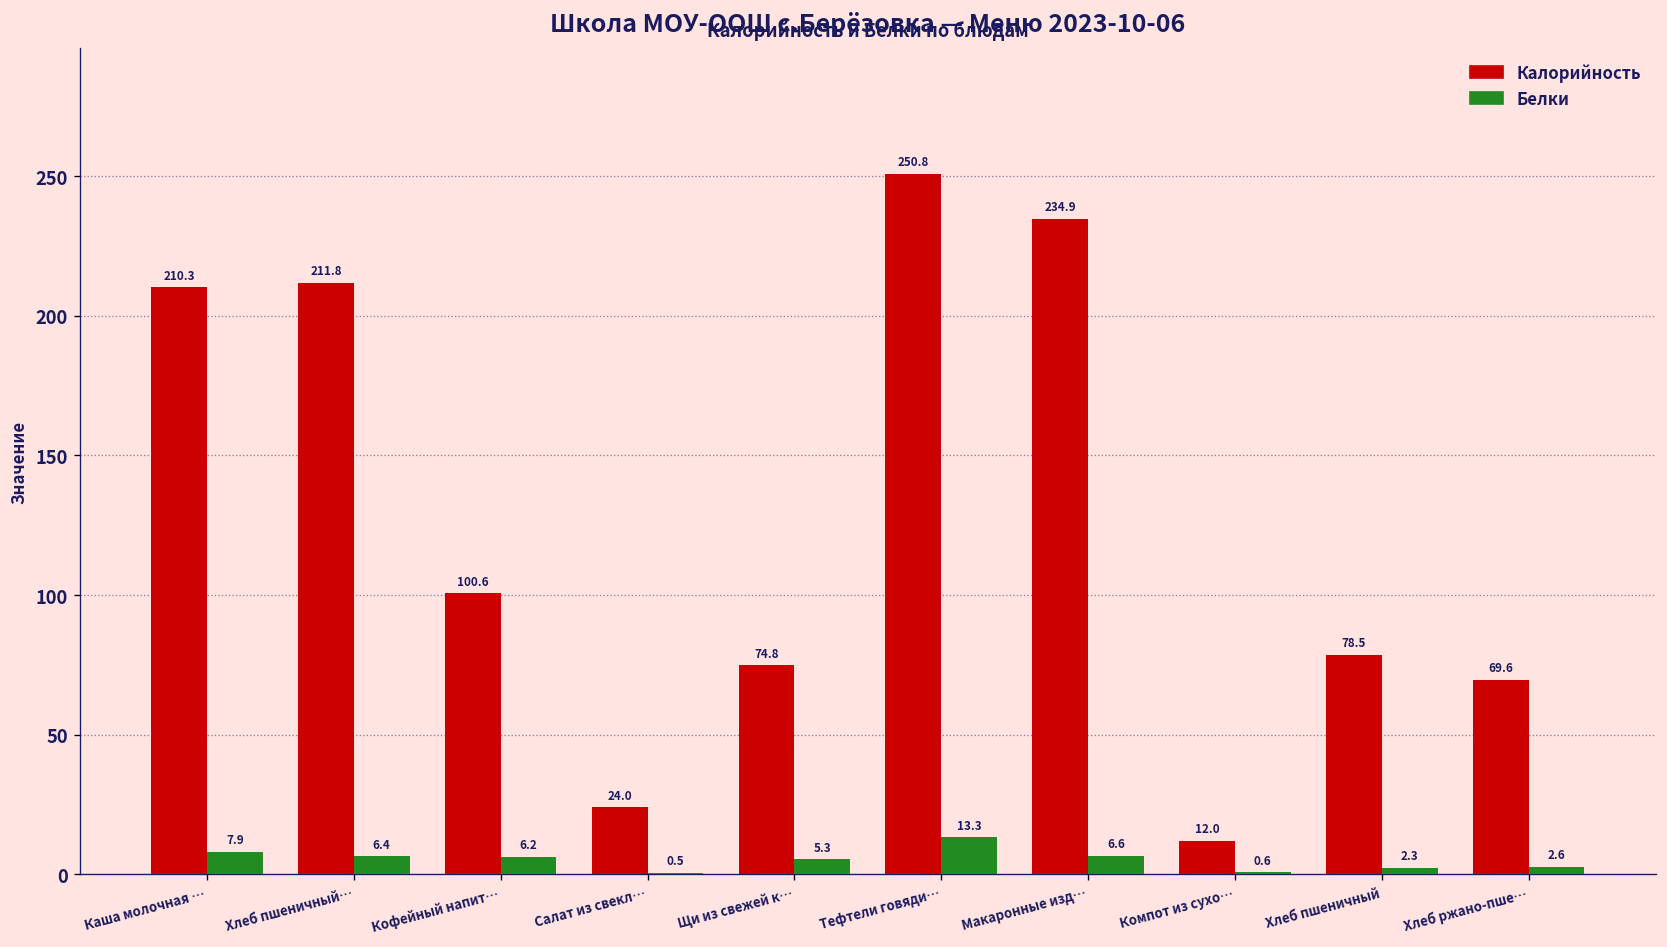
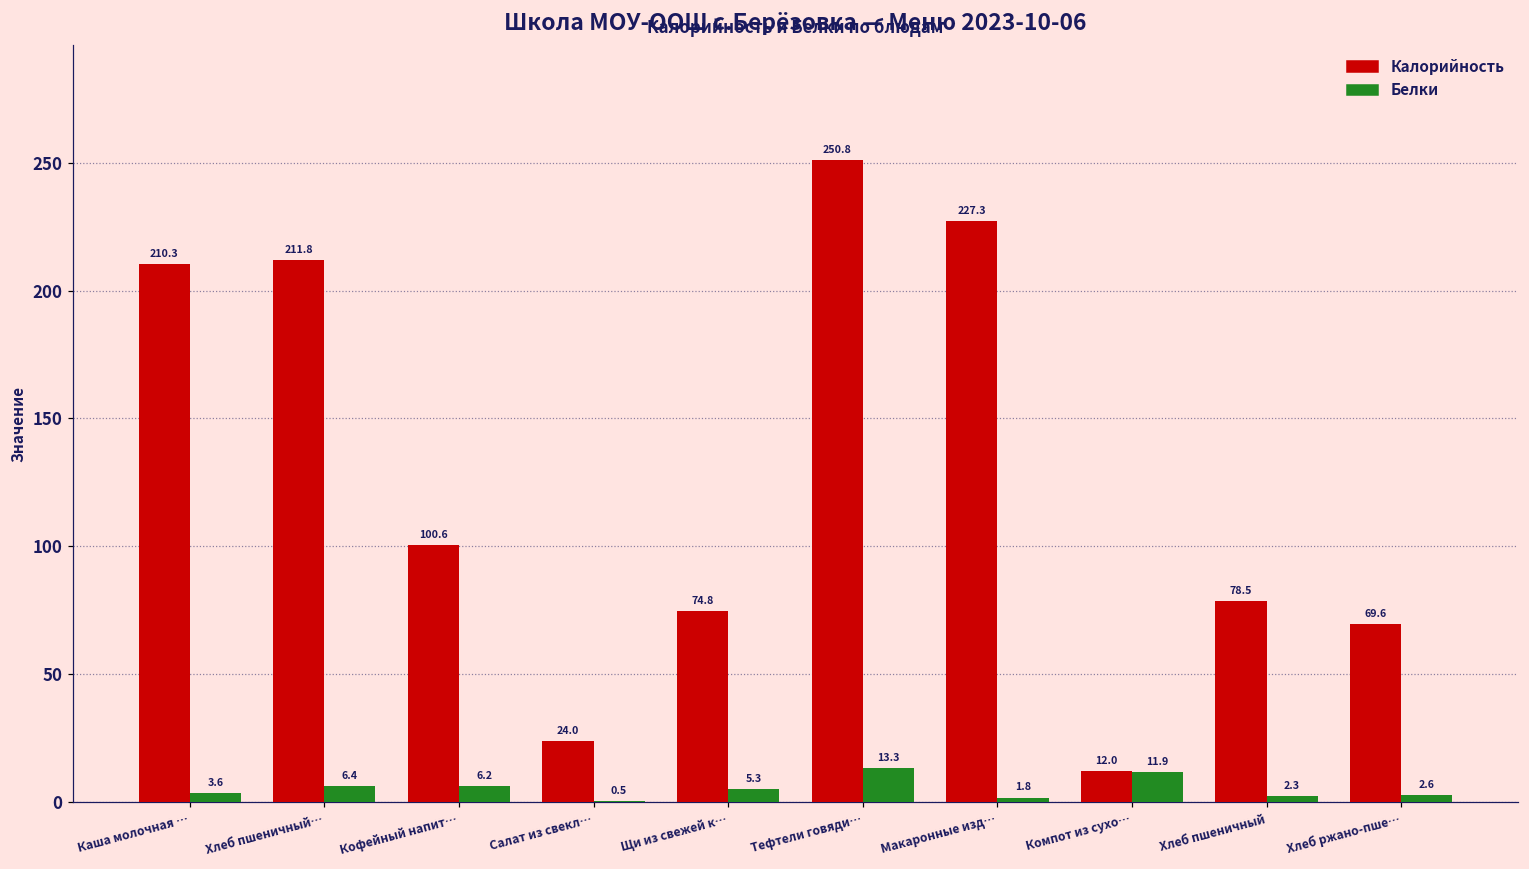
Белки, Каша молочная …: 7.9 -> 3.6
Калорийность, Макаронные изд…: 234.9 -> 227.3
Белки, Макаронные изд…: 6.6 -> 1.8
Белки, Компот из сухо…: 0.6 -> 11.9
